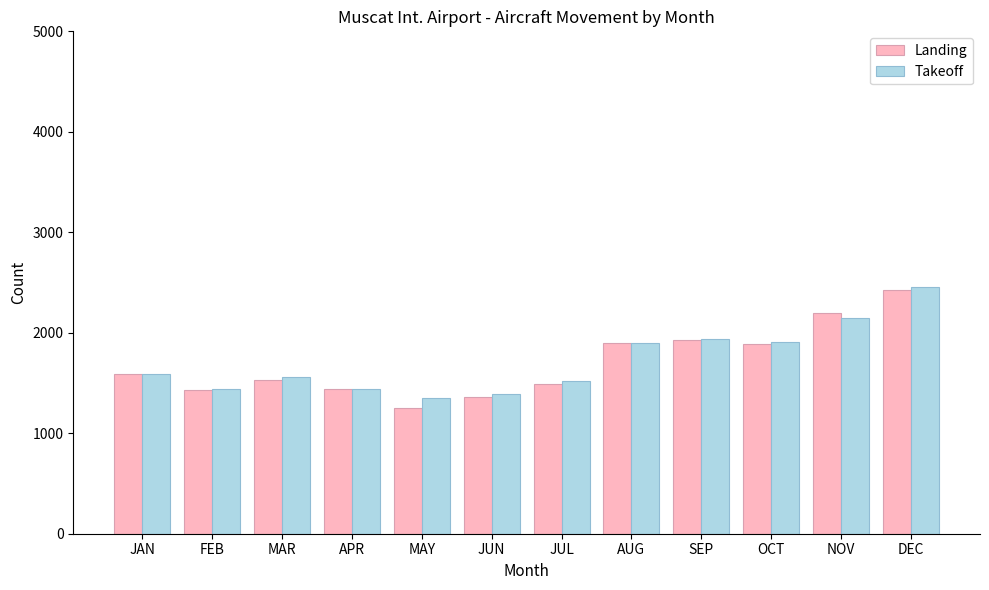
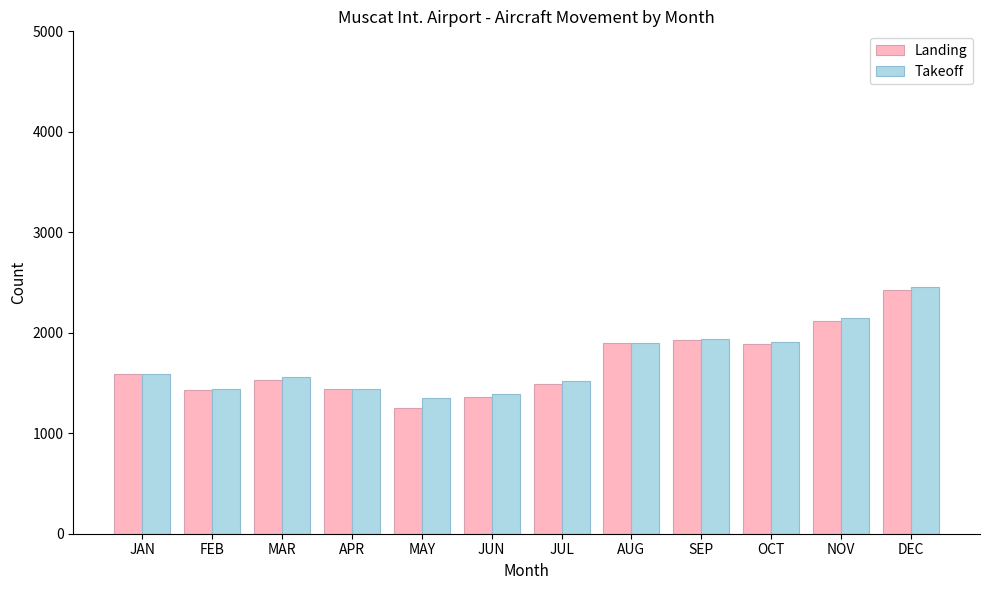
Landing, NOV: 2200 -> 2120
